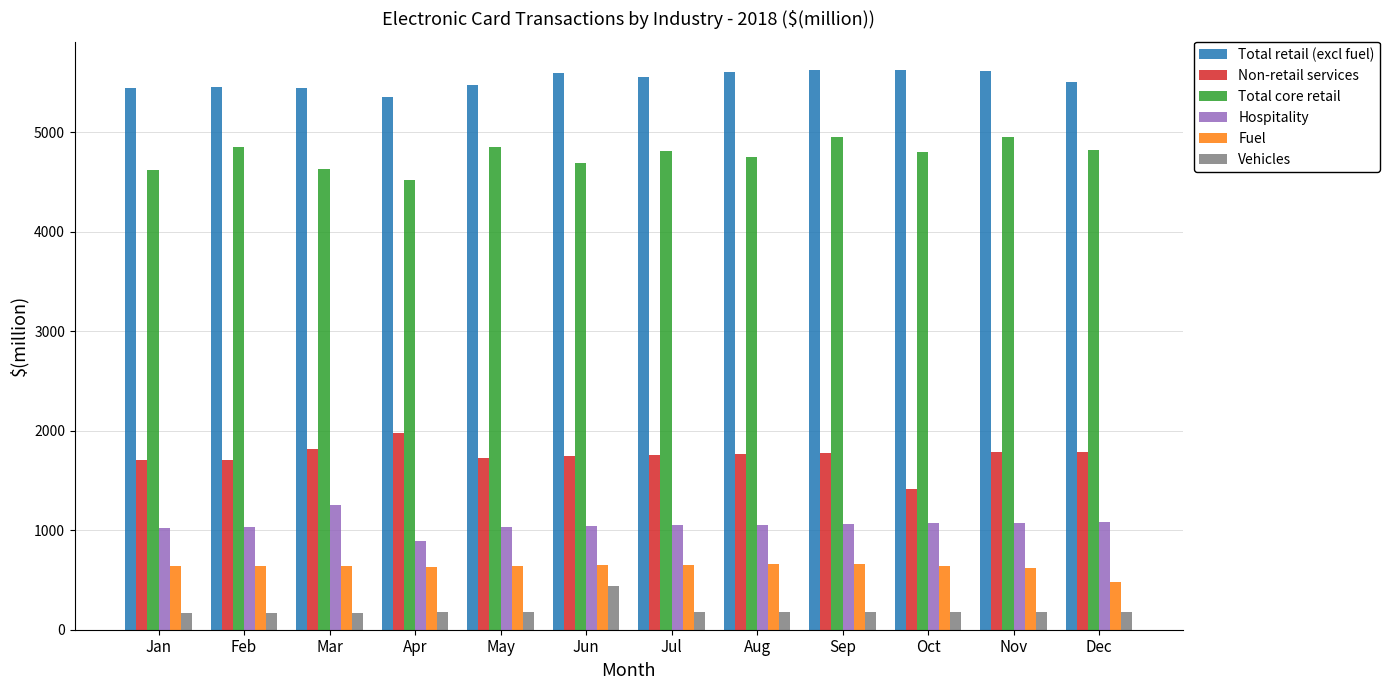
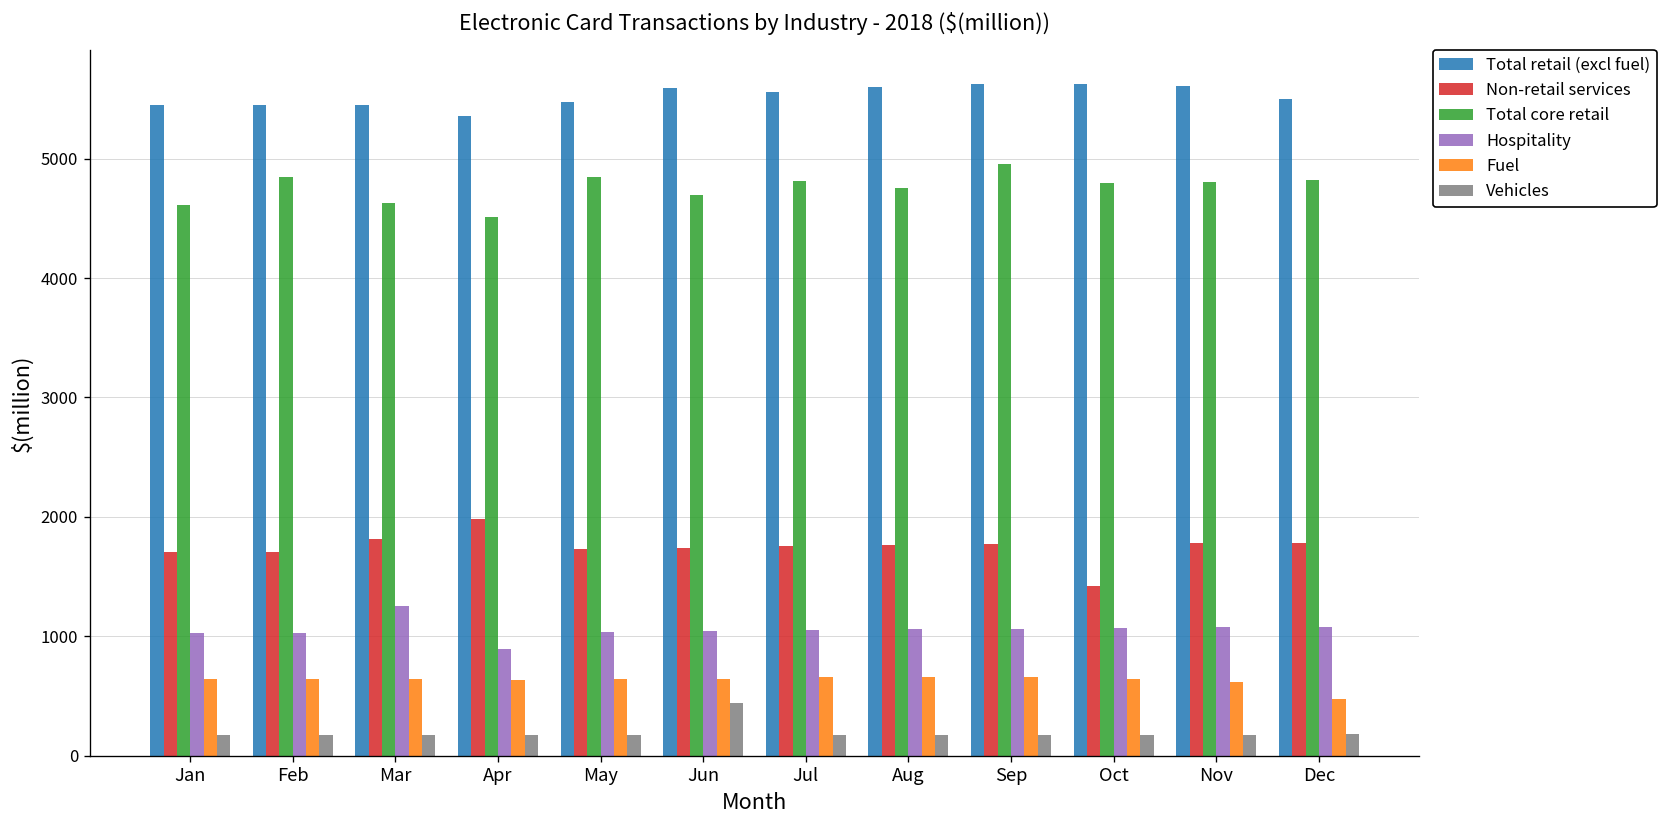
Total core retail, Nov: 5000 -> 4800
